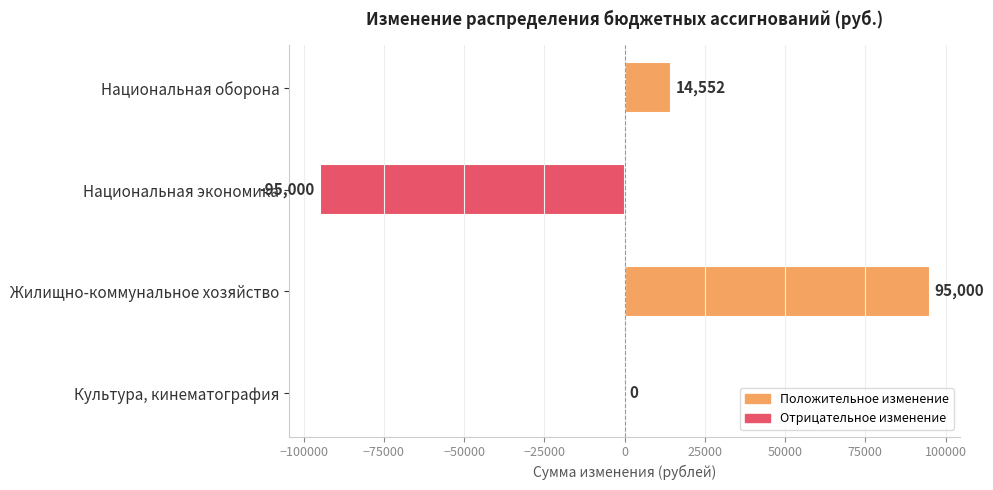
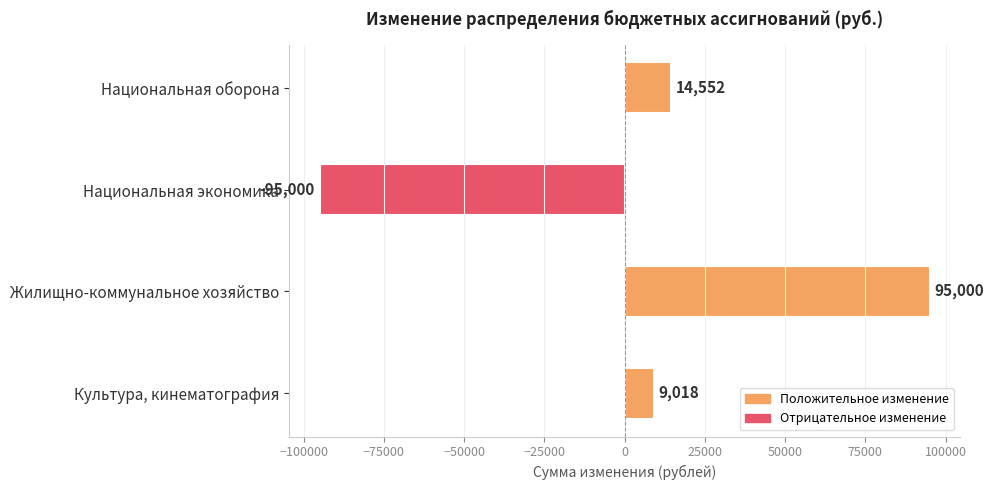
Культура, кинематография: 0 -> 9,018
